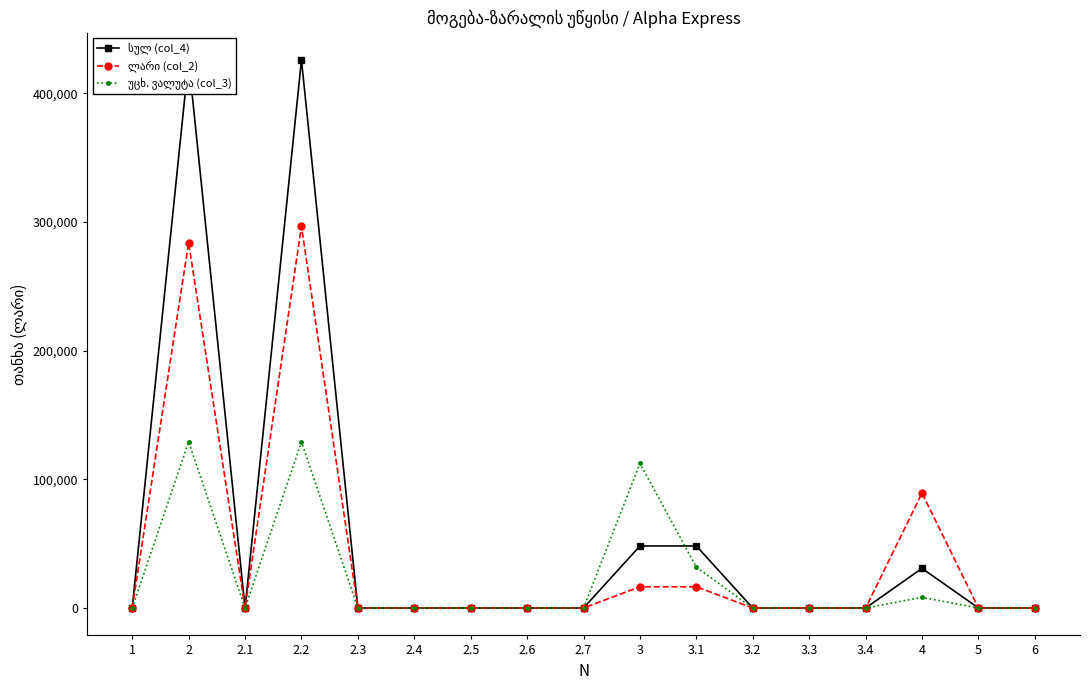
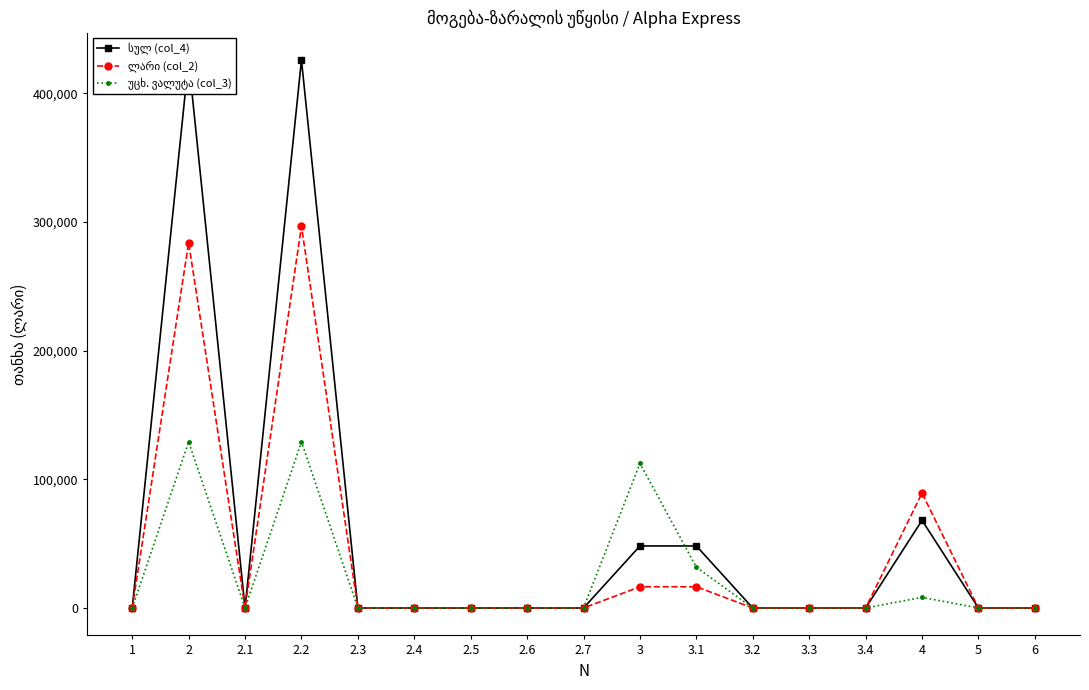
სულ (col_4), 4: 31,000 -> 68,000
